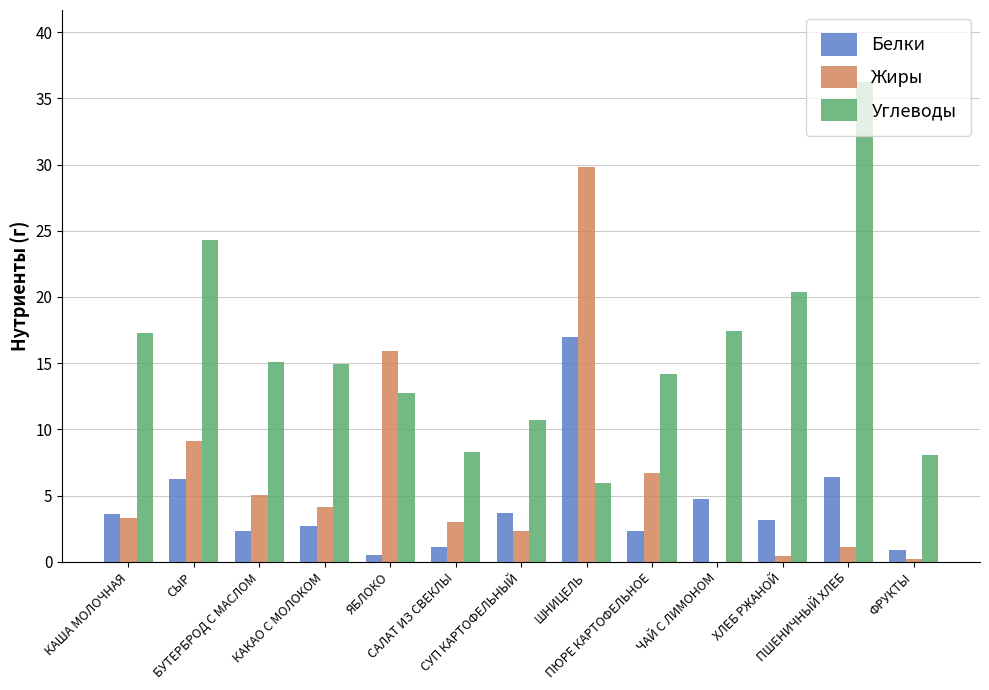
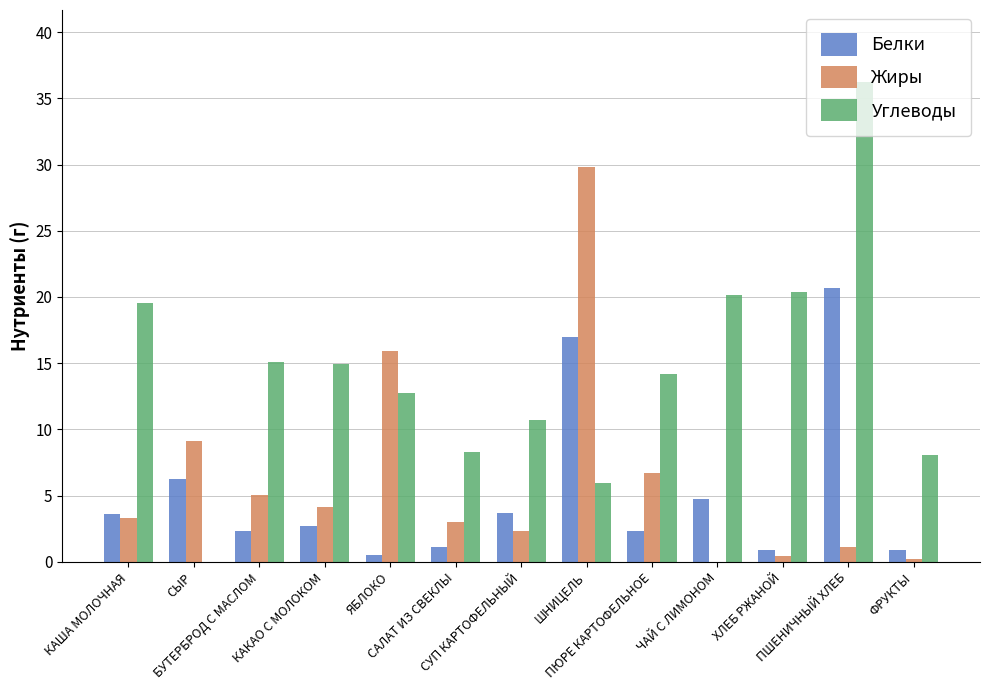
Углеводы, КАША МОЛОЧНАЯ: 17.3 -> 19.6
Углеводы, СЫР: 24.3 -> 0.0
Углеводы, ЧАЙ С ЛИМОНОМ: 17.4 -> 20.1
Белки, ХЛЕБ РЖАНОЙ: 3.2 -> 0.9
Белки, ПШЕНИЧНЫЙ ХЛЕБ: 6.4 -> 20.7
